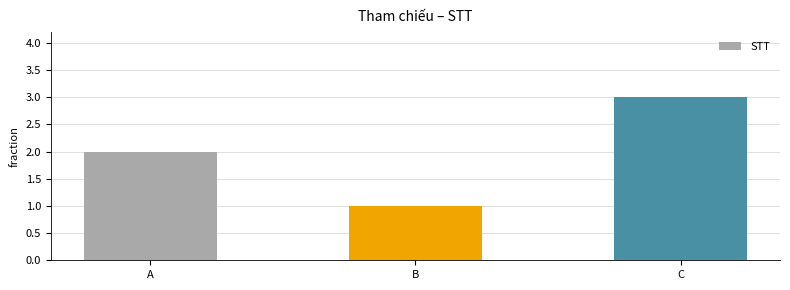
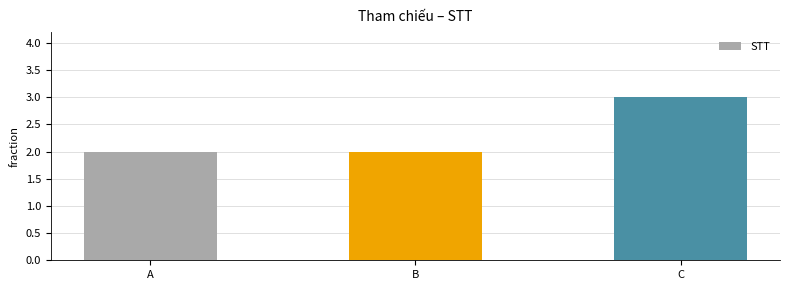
B: 1 -> 2
